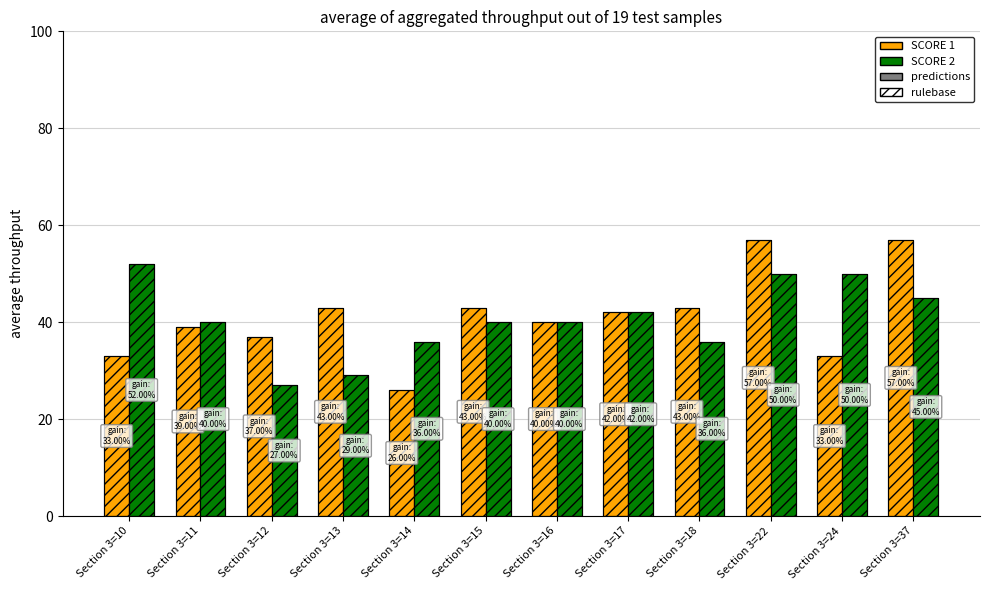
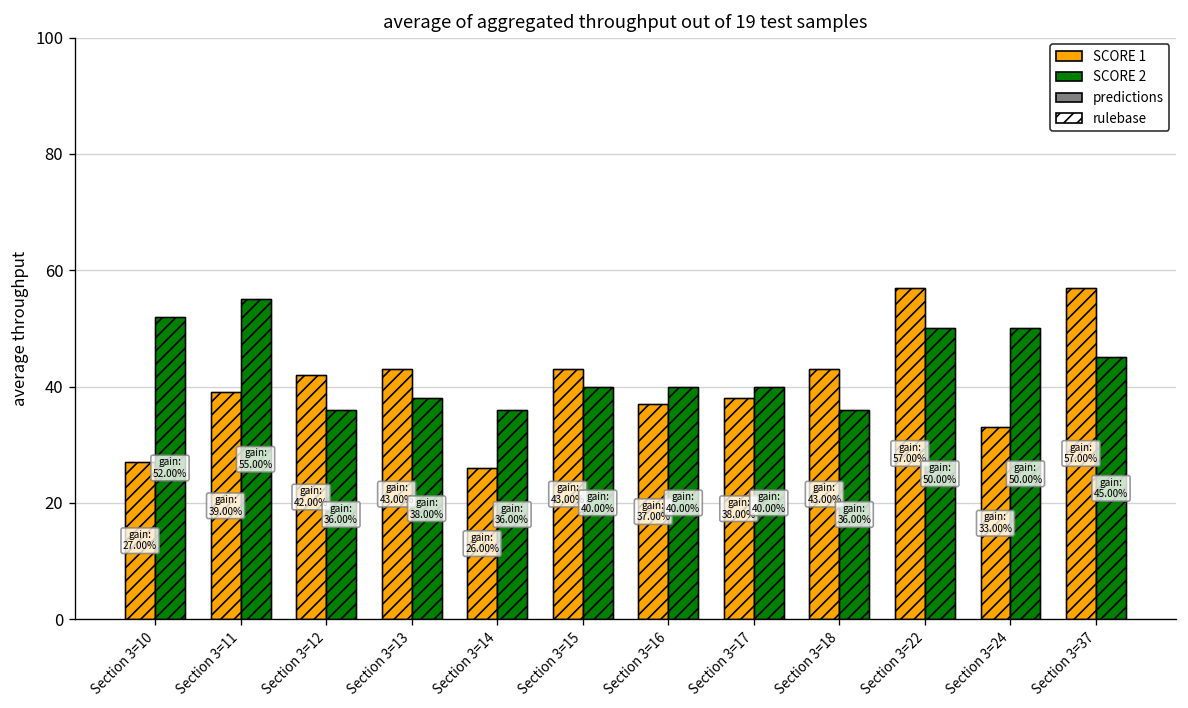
SCORE 1, Section 3=10: 33.00% -> 27.00%
SCORE 2, Section 3=11: 40.00% -> 55.00%
SCORE 1, Section 3=12: 37.00% -> 42.00%
SCORE 2, Section 3=12: 27.00% -> 36.00%
SCORE 2, Section 3=13: 29.00% -> 38.00%
SCORE 1, Section 3=16: 40.00% -> 37.00%
SCORE 1, Section 3=17: 42.00% -> 38.00%
SCORE 2, Section 3=17: 42.00% -> 40.00%
